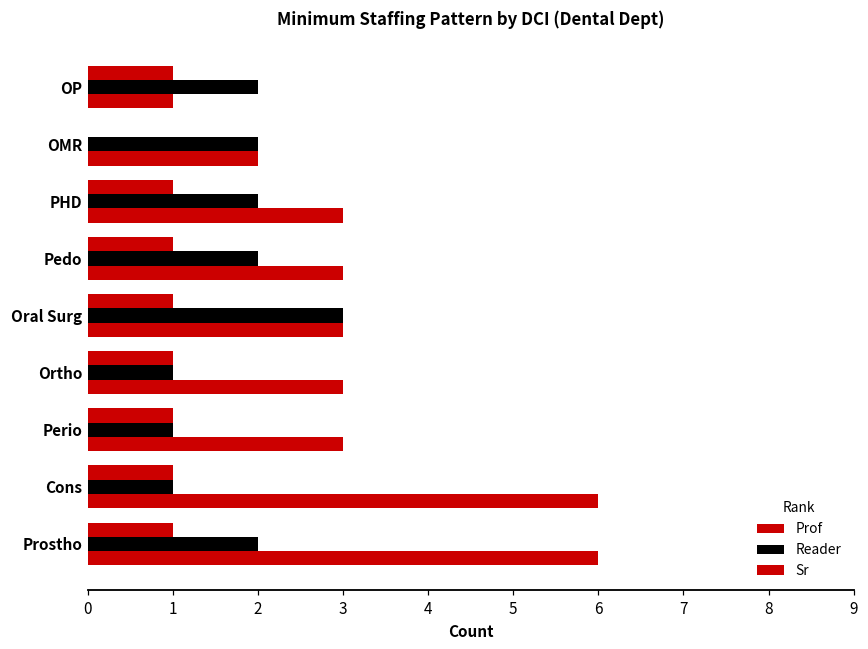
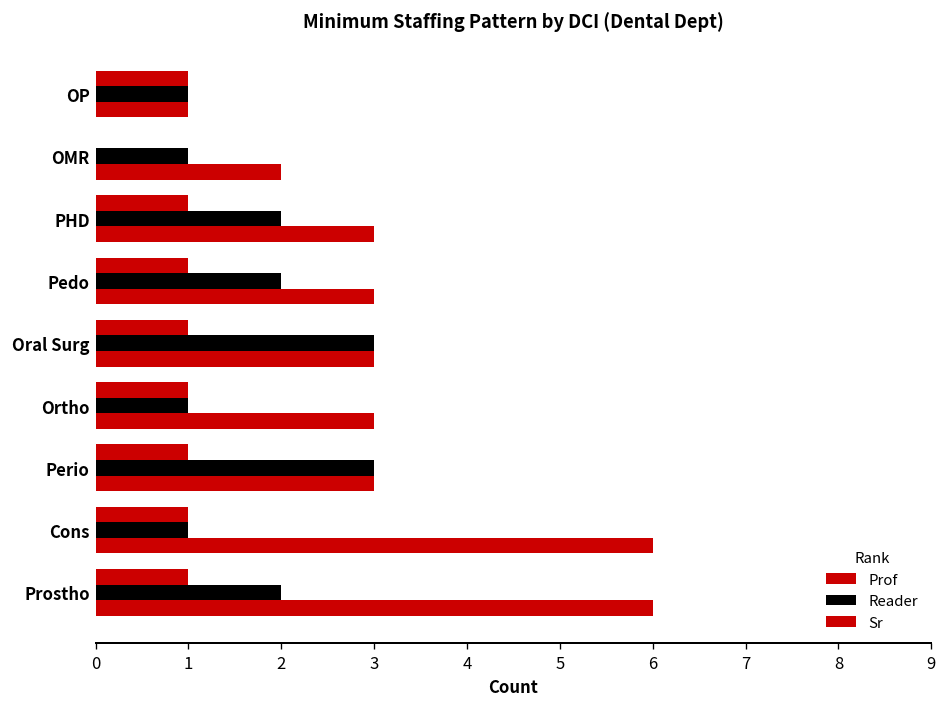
Reader, OP: 2 -> 1
Reader, OMR: 2 -> 1
Reader, Perio: 1 -> 3
